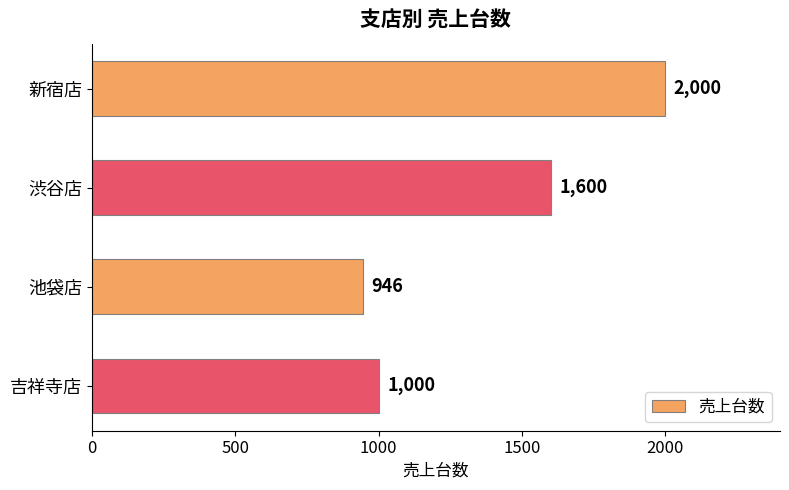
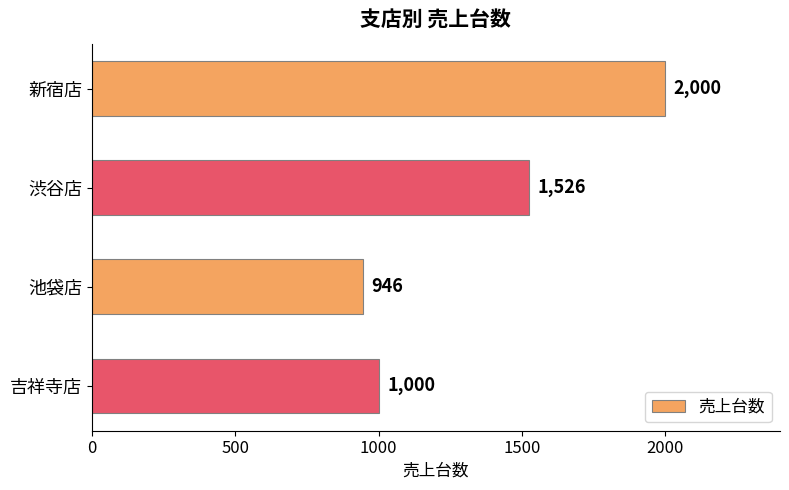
渋谷店: 1,600 -> 1,526
